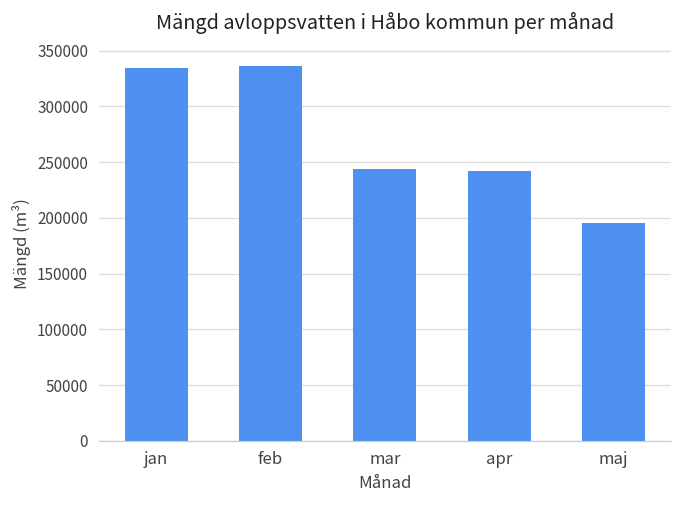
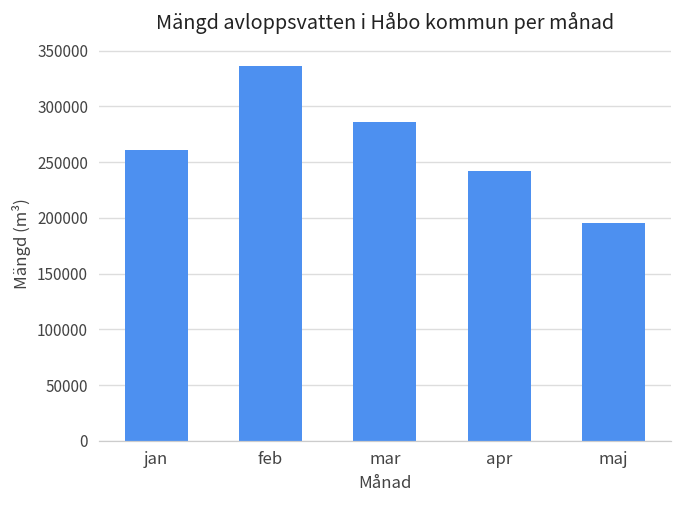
jan: 335000 -> 261000
mar: 244000 -> 286000
